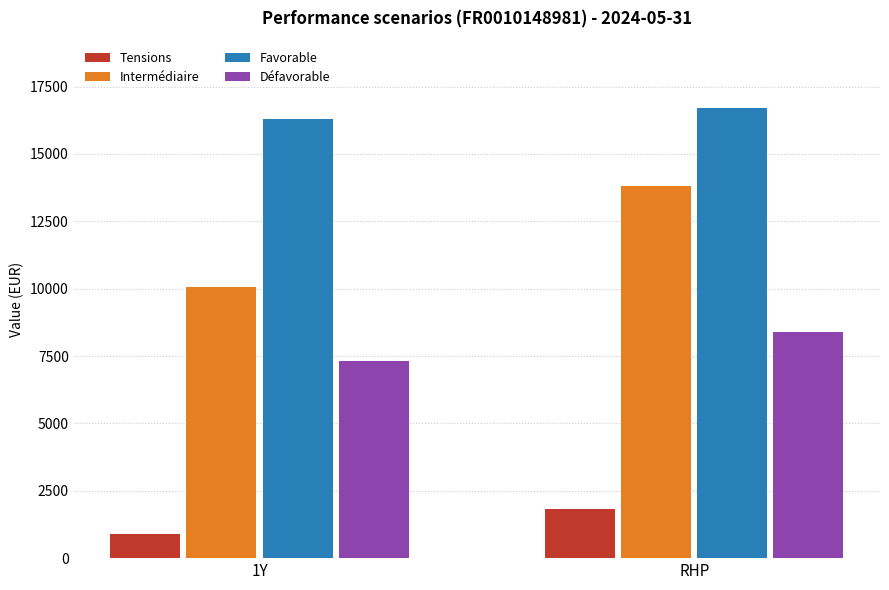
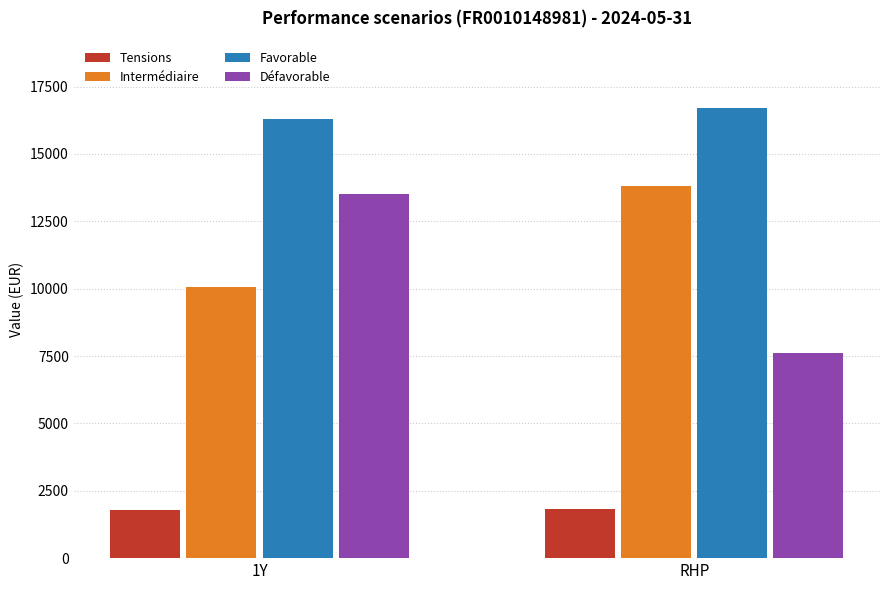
Tensions, 1Y: 900 -> 1800
Défavorable, 1Y: 7300 -> 13500
Défavorable, RHP: 8400 -> 7600
